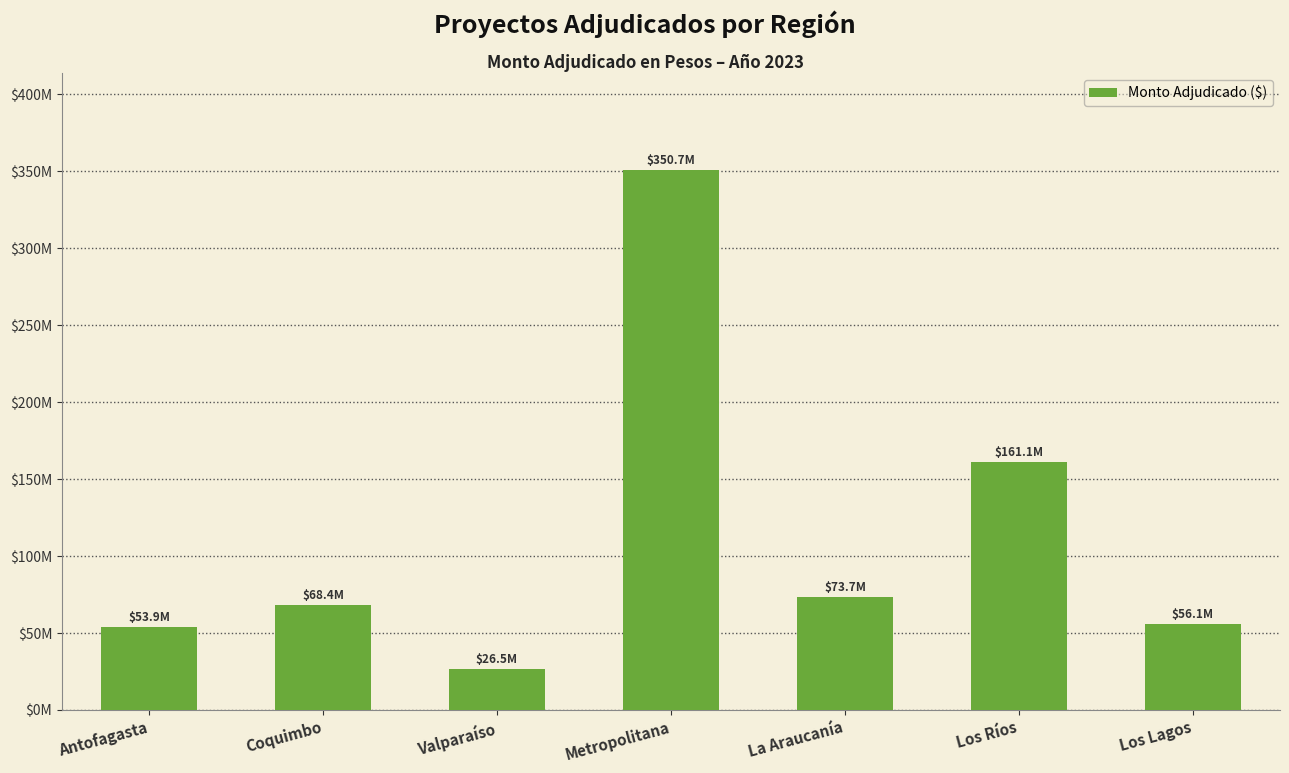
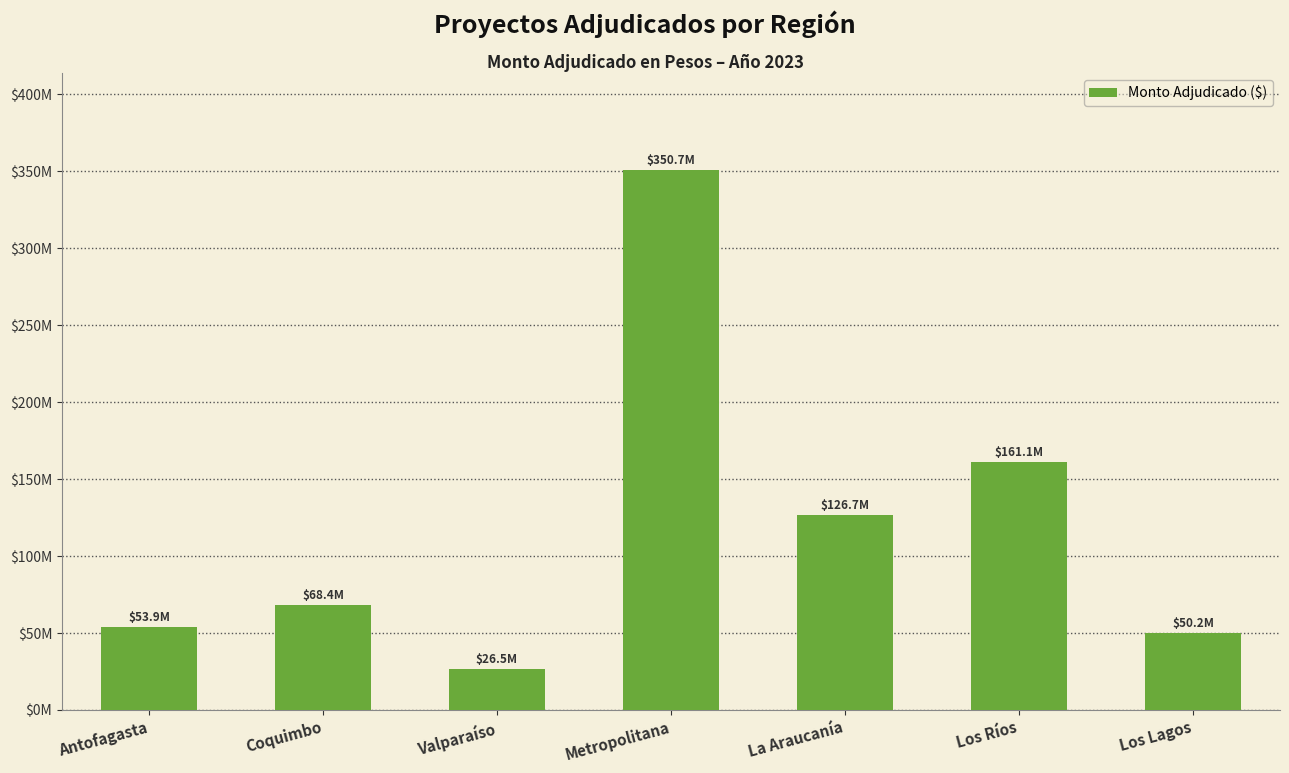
La Araucanía: $73.7M -> $126.7M
Los Lagos: $56.1M -> $50.2M
